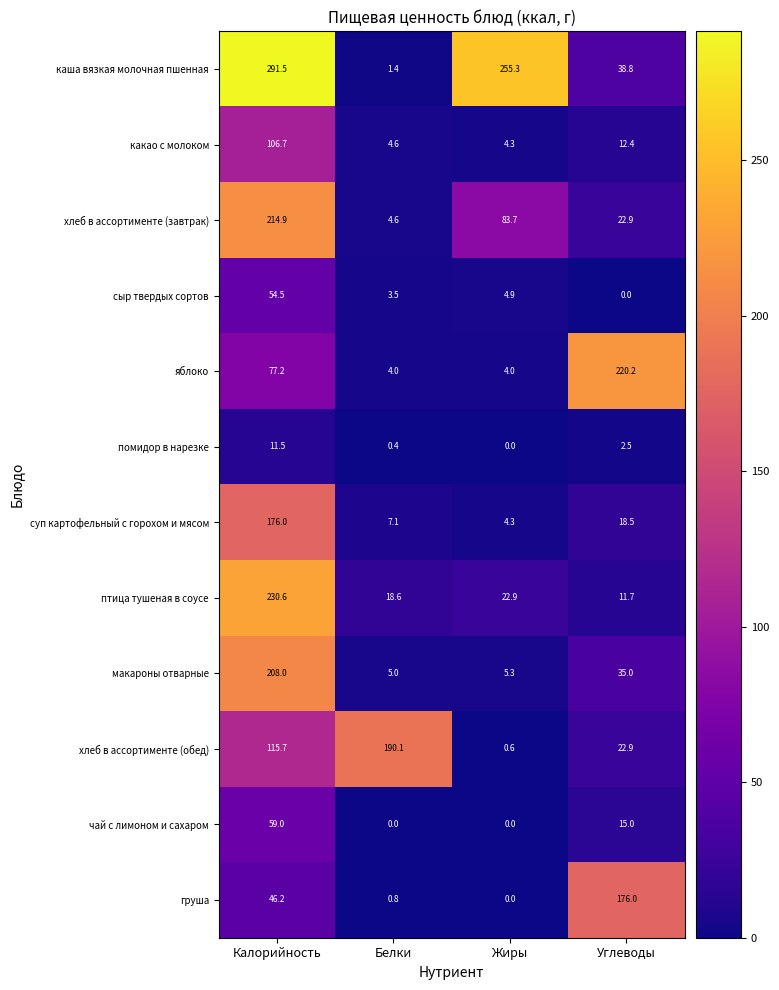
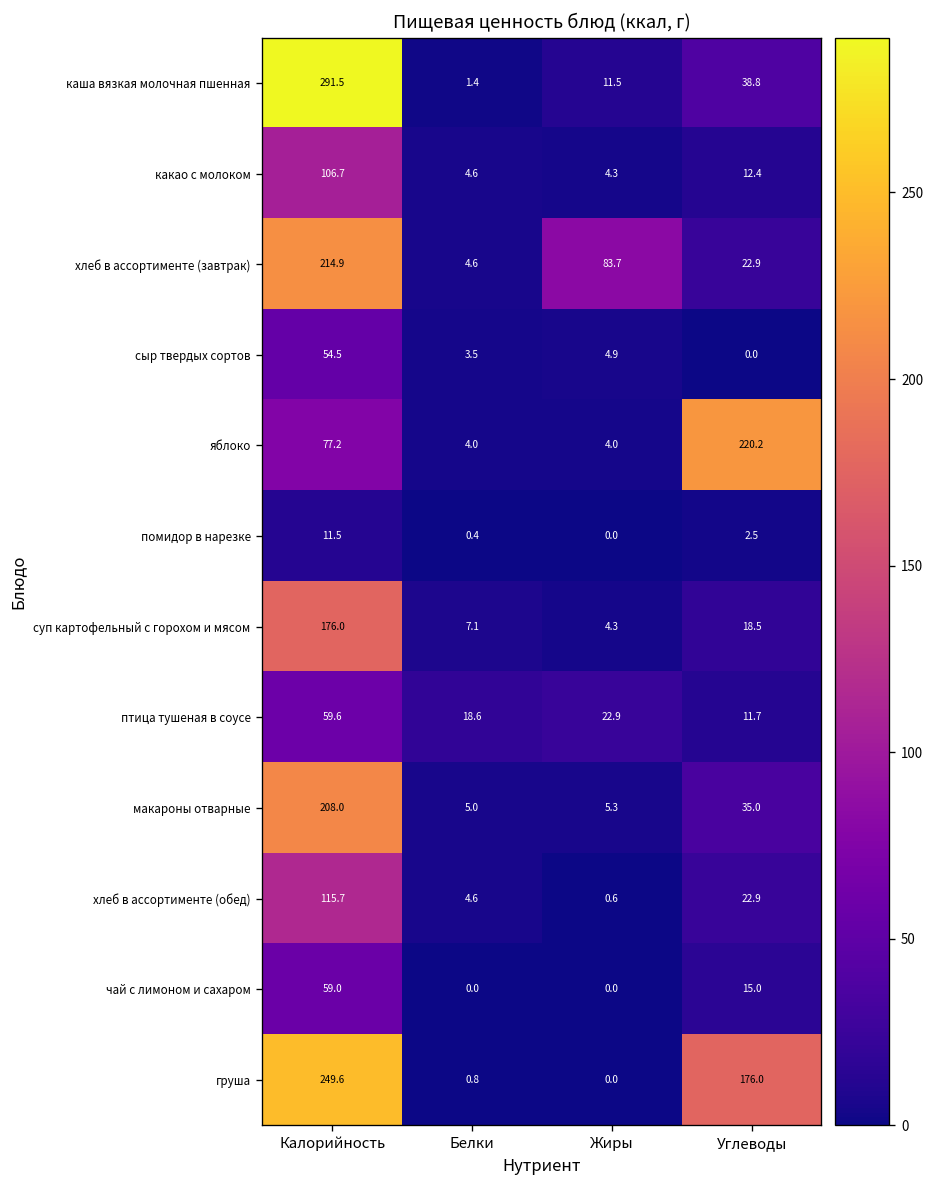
каша вязкая молочная пшенная, Жиры: 255.3 -> 11.5
птица тушеная в соусе, Калорийность: 230.6 -> 59.6
хлеб в ассортименте (обед), Белки: 190.1 -> 4.6
груша, Калорийность: 46.2 -> 249.6
